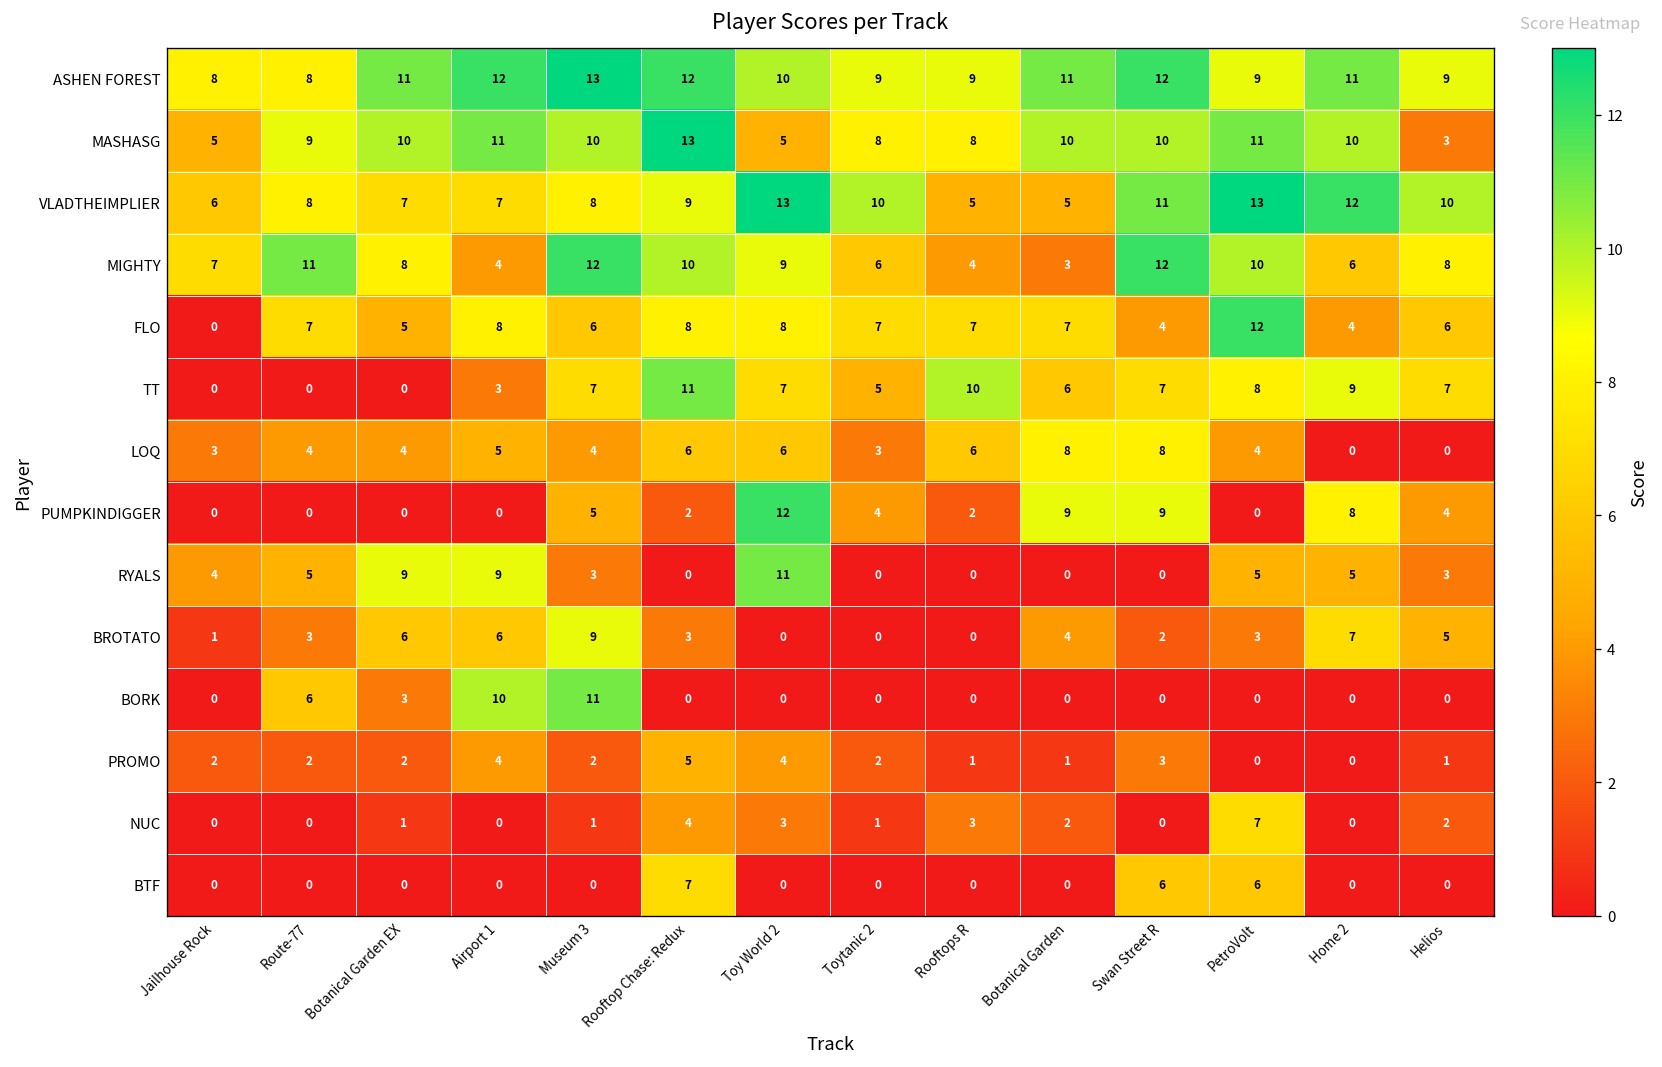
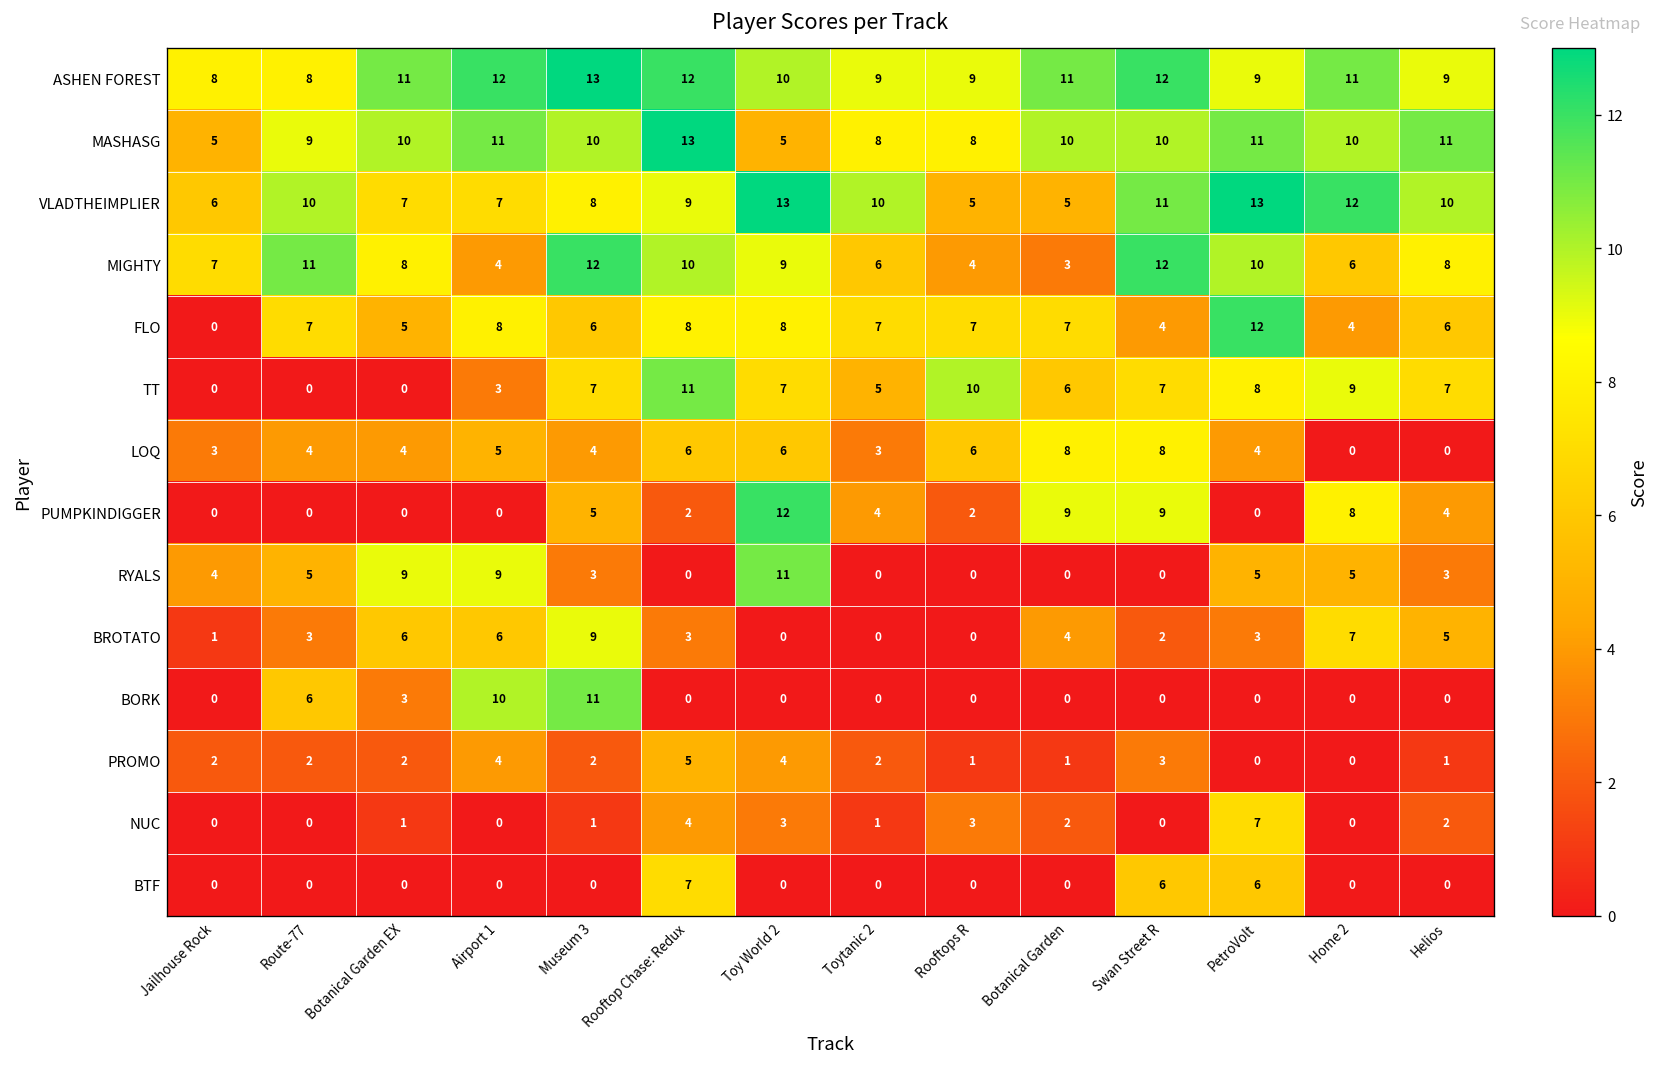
MASHASG, Helios: 3 -> 11
VLADTHEIMPLIER, Route-77: 8 -> 10
